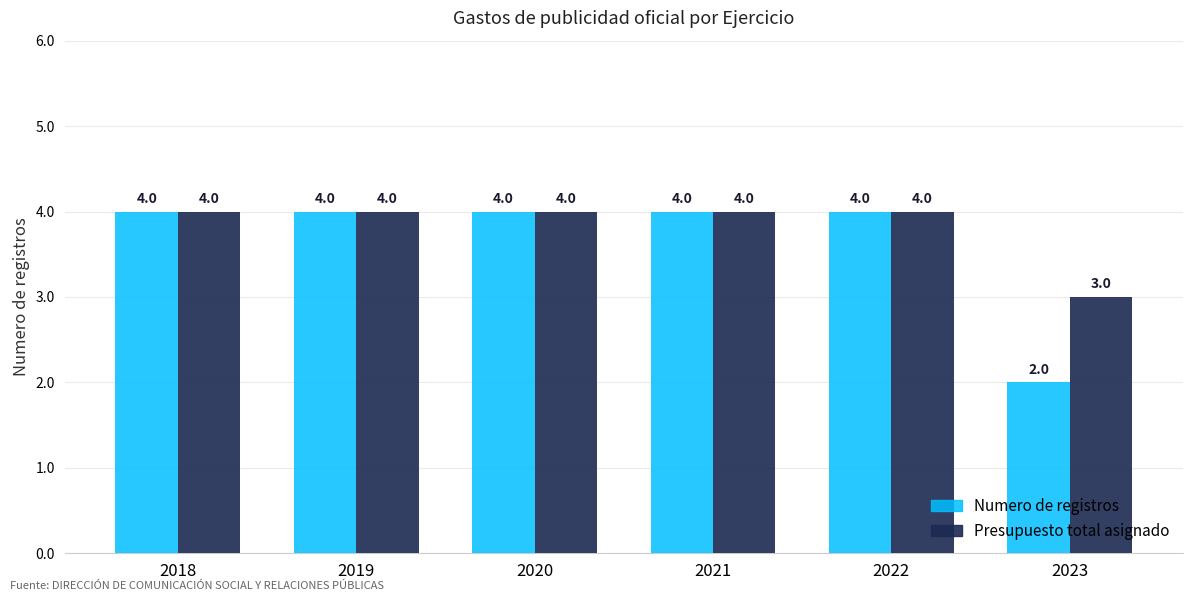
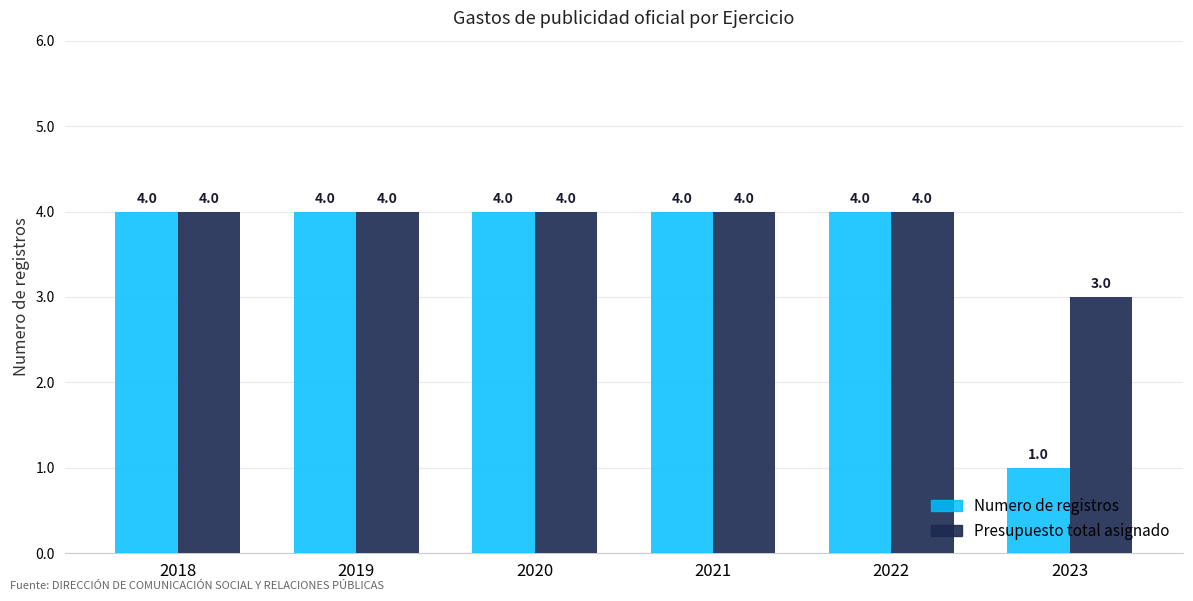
Numero de registros, 2023: 2.0 -> 1.0
